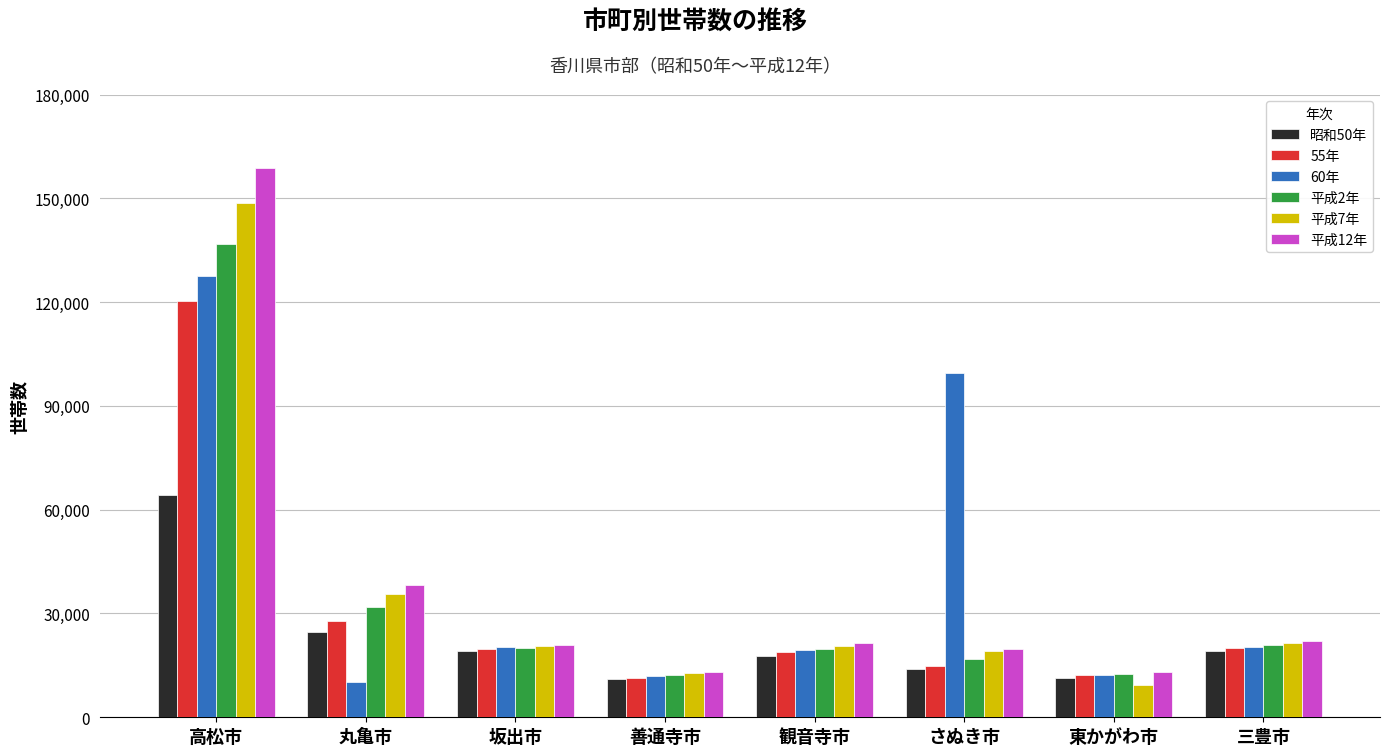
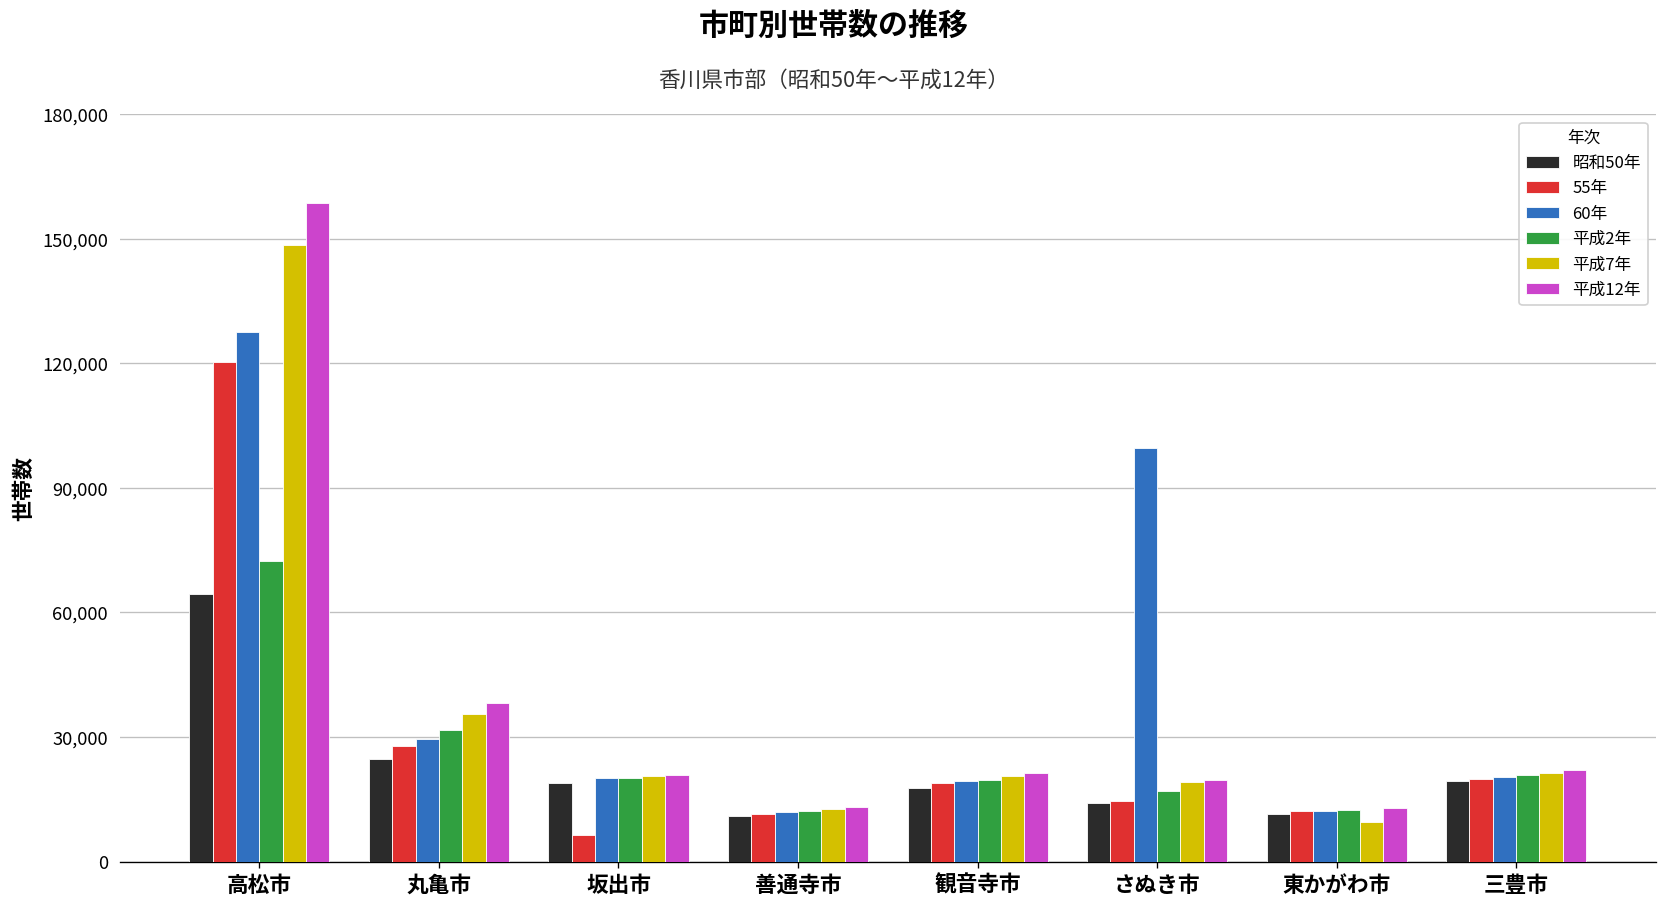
平成2年, 高松市: 137,000 -> 72,000
60年, 丸亀市: 10,000 -> 30,000
55年, 坂出市: 20,000 -> 6,000
